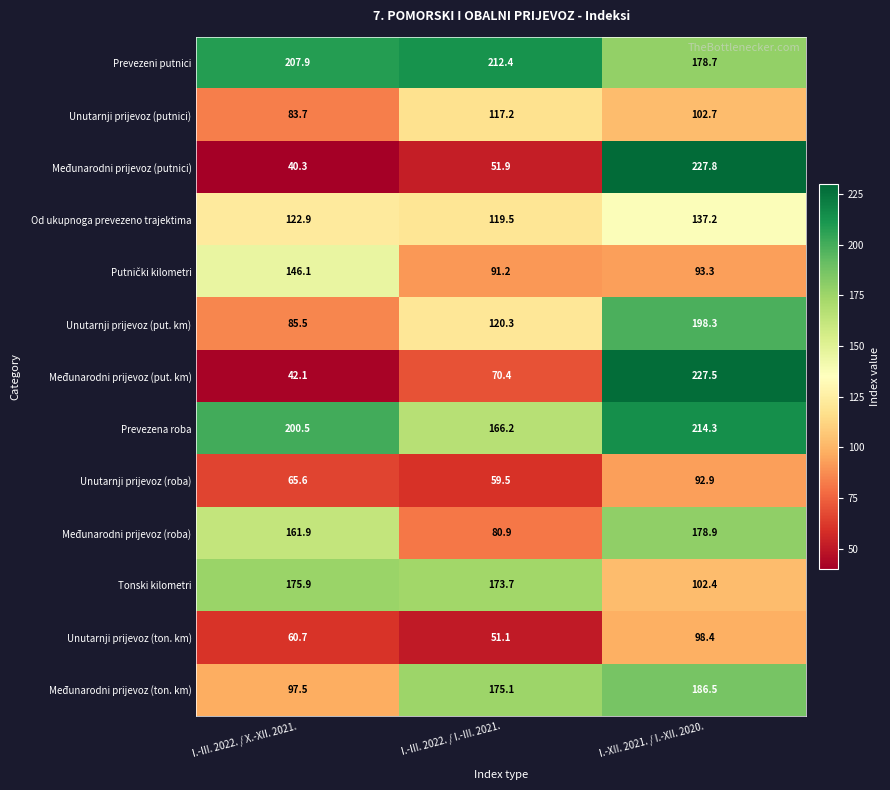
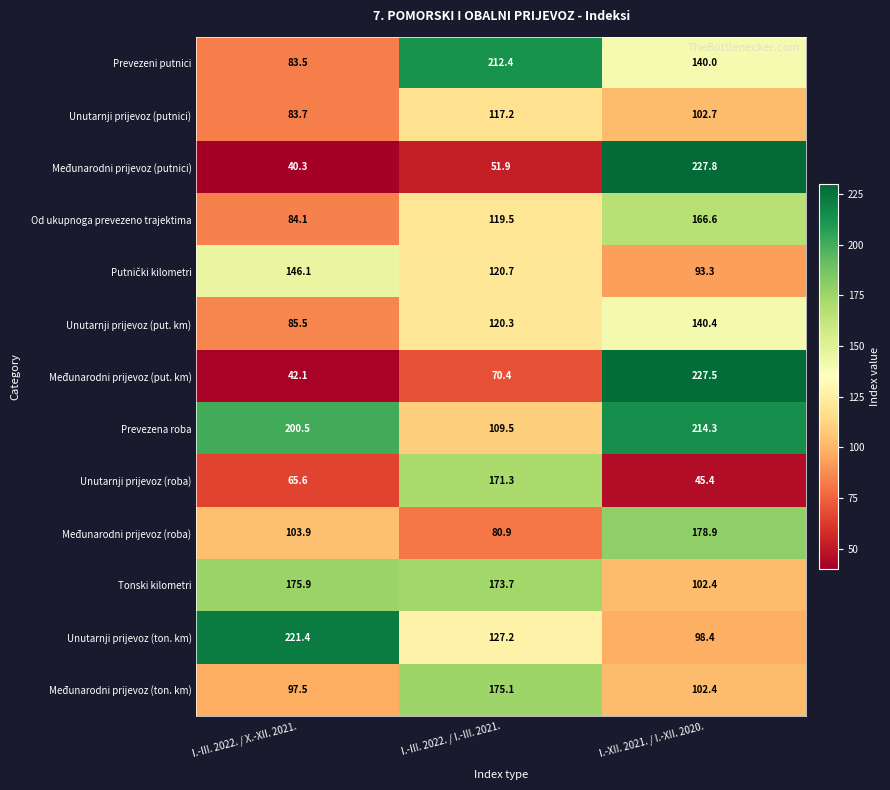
Prevezeni putnici, I.-III. 2022. / X.-XII. 2021.: 207.9 -> 83.5
Prevezeni putnici, I.-XII. 2021. / I.-XII. 2020.: 178.7 -> 140.0
Od ukupnoga prevezeno trajektima, I.-III. 2022. / X.-XII. 2021.: 122.9 -> 84.1
Od ukupnoga prevezeno trajektima, I.-XII. 2021. / I.-XII. 2020.: 137.2 -> 166.6
Putnički kilometri, I.-III. 2022. / I.-III. 2021.: 91.2 -> 120.7
Unutarnji prijevoz (put. km), I.-XII. 2021. / I.-XII. 2020.: 198.3 -> 140.4
Prevezena roba, I.-III. 2022. / I.-III. 2021.: 166.2 -> 109.5
Unutarnji prijevoz (roba), I.-III. 2022. / I.-III. 2021.: 59.5 -> 171.3
Unutarnji prijevoz (roba), I.-XII. 2021. / I.-XII. 2020.: 92.9 -> 45.4
Međunarodni prijevoz (roba), I.-III. 2022. / X.-XII. 2021.: 161.9 -> 103.9
Unutarnji prijevoz (ton. km), I.-III. 2022. / X.-XII. 2021.: 60.7 -> 221.4
Unutarnji prijevoz (ton. km), I.-III. 2022. / I.-III. 2021.: 51.1 -> 127.2
Međunarodni prijevoz (ton. km), I.-XII. 2021. / I.-XII. 2020.: 186.5 -> 102.4
